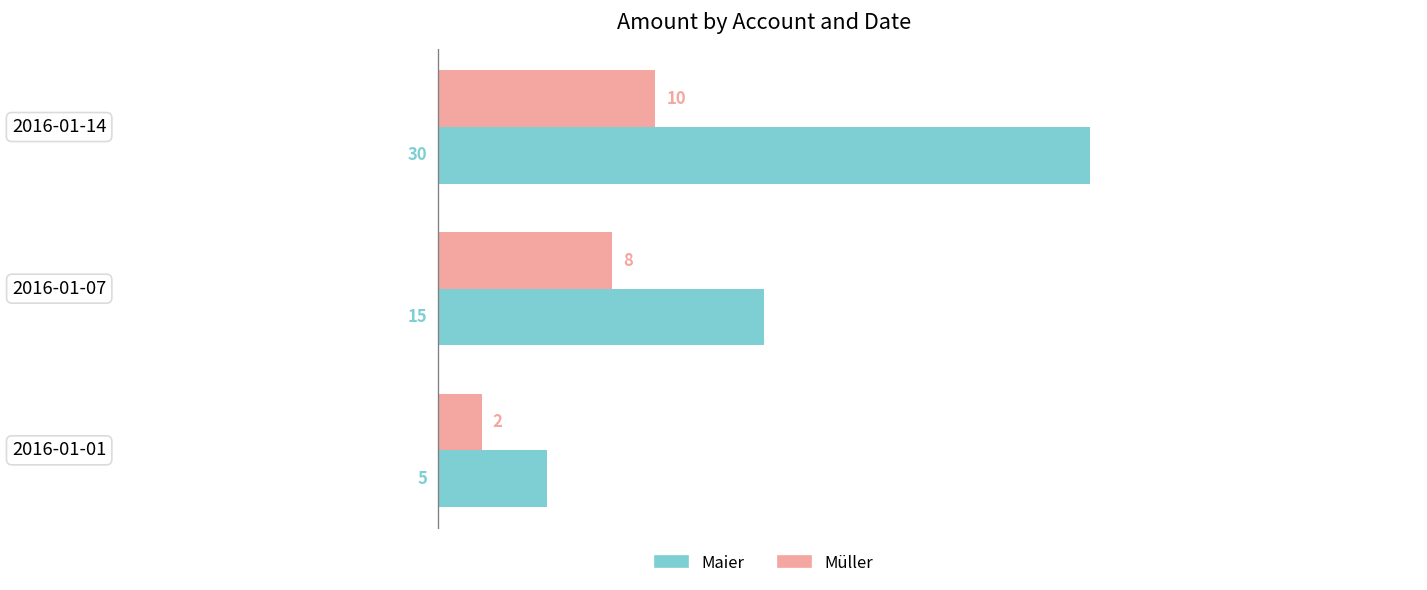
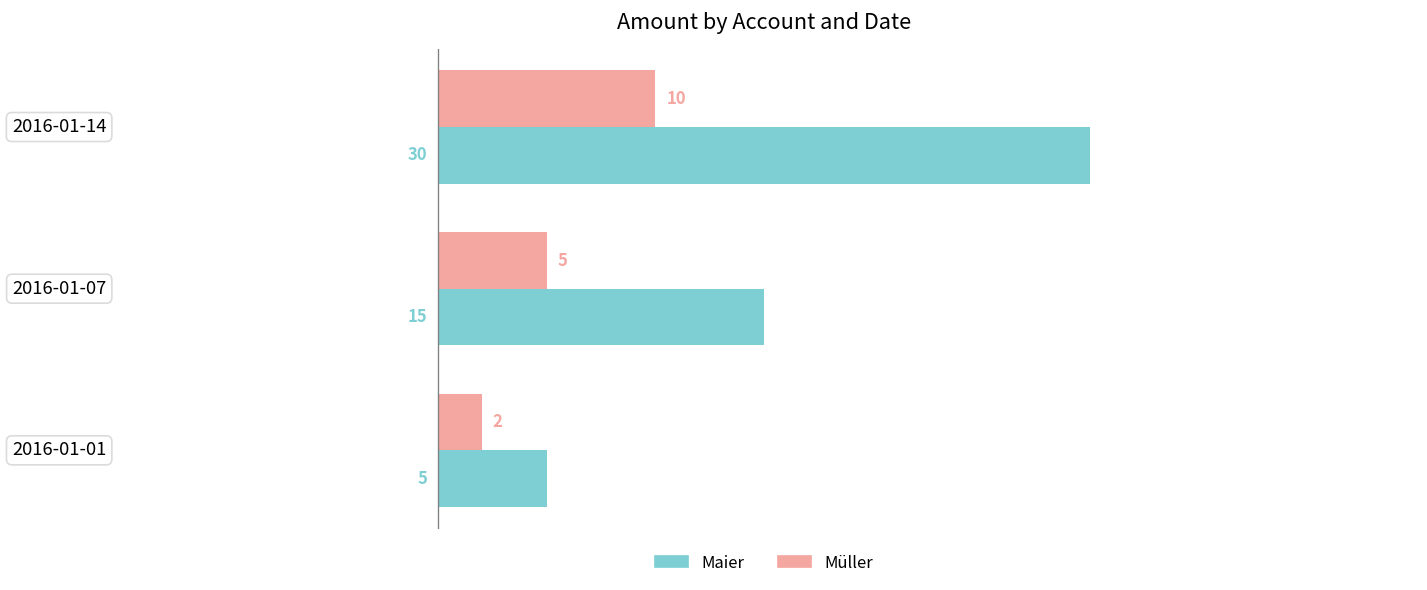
Müller, 2016-01-07: 8 -> 5
